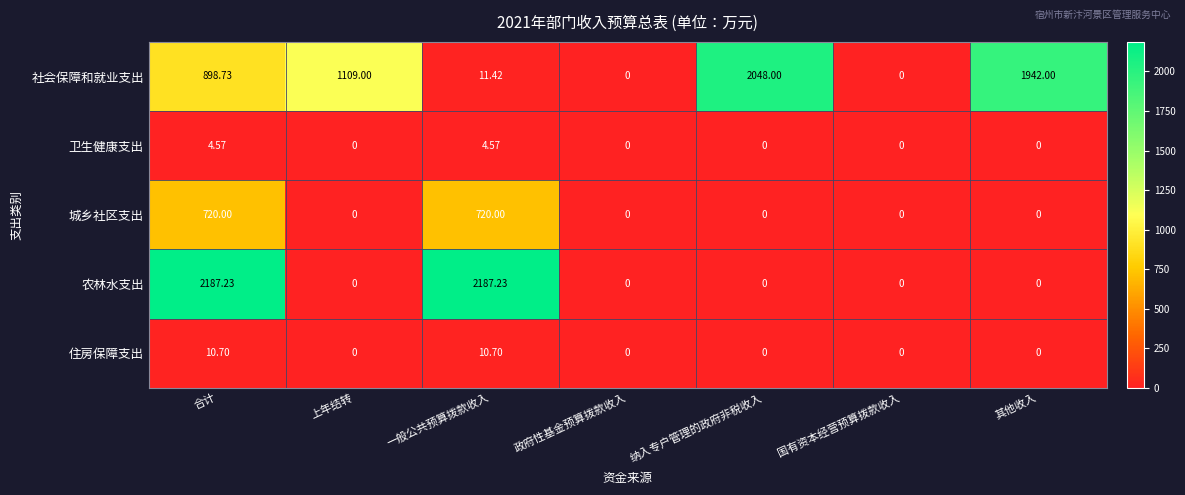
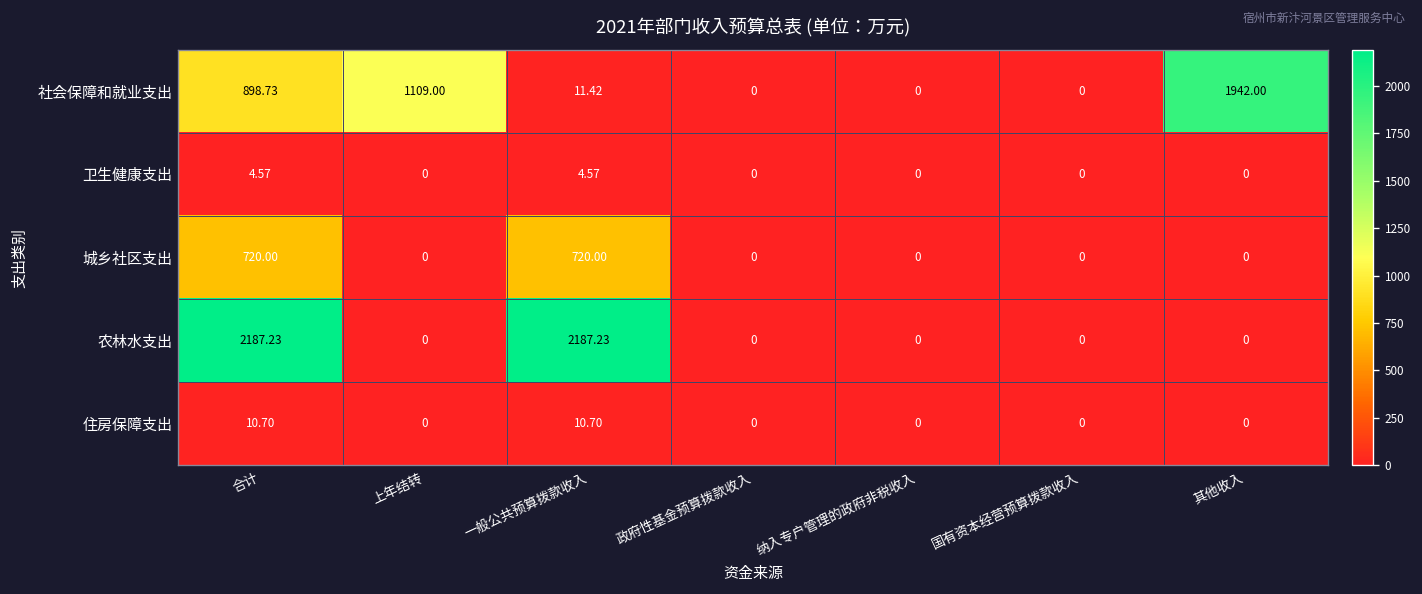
社会保障和就业支出, 纳入专户管理的政府非税收入: 2048.00 -> 0
